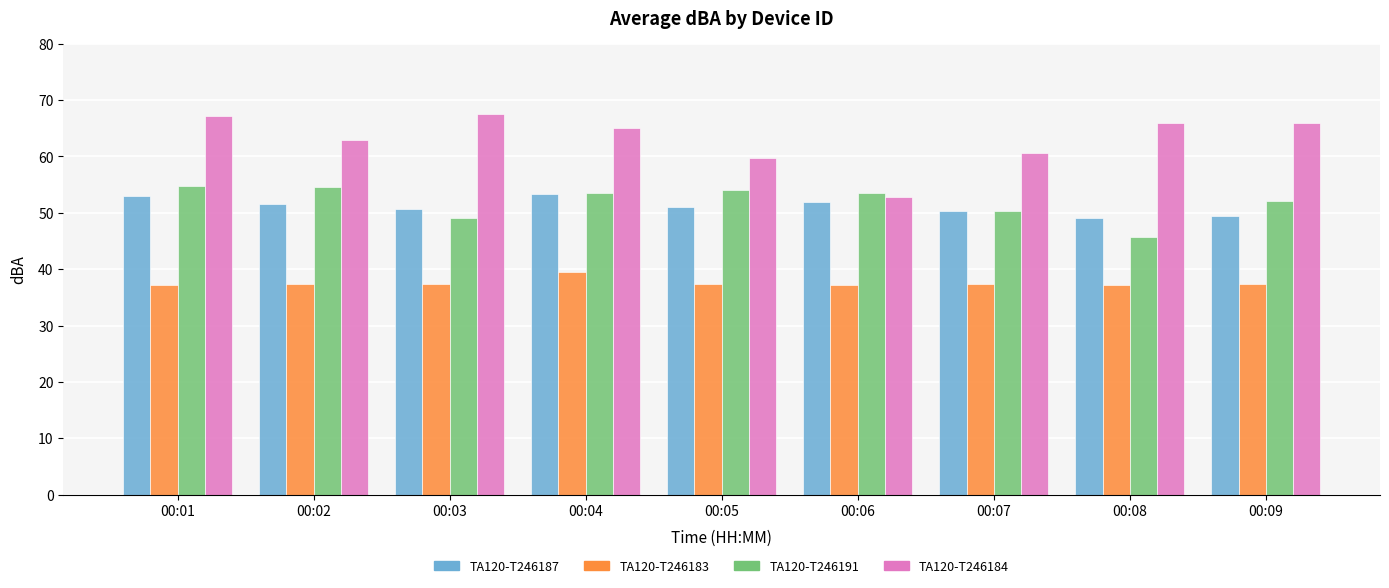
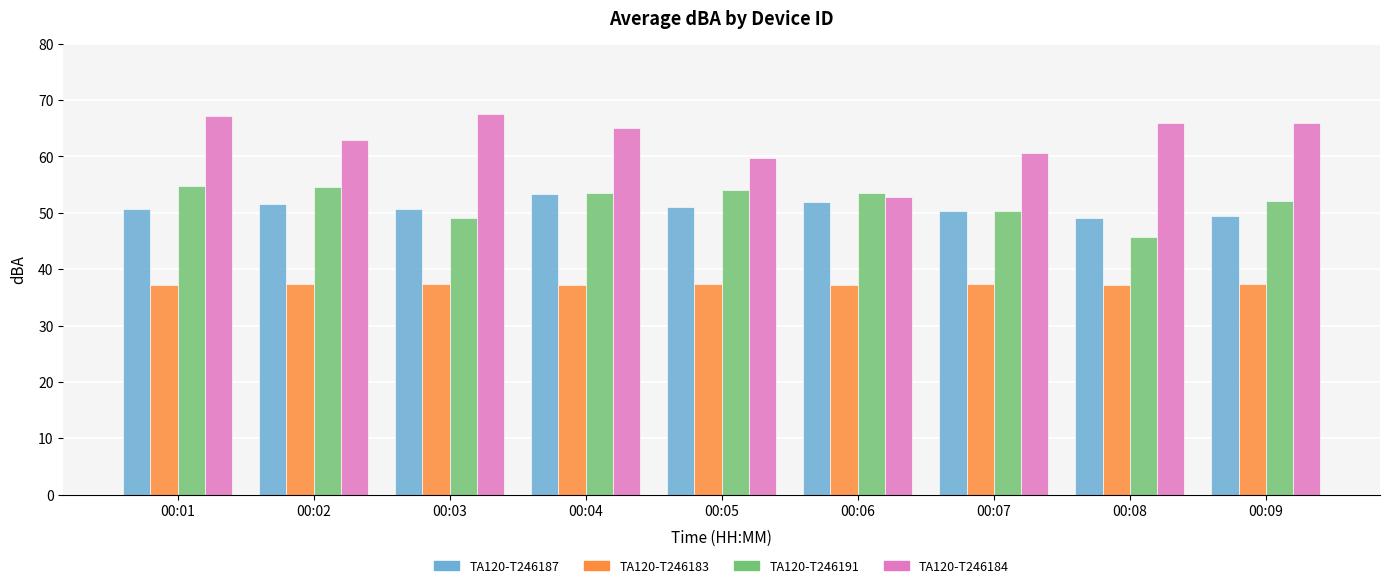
TA120-T246187, 00:01: 53 -> 51
TA120-T246183, 00:04: 40 -> 37
